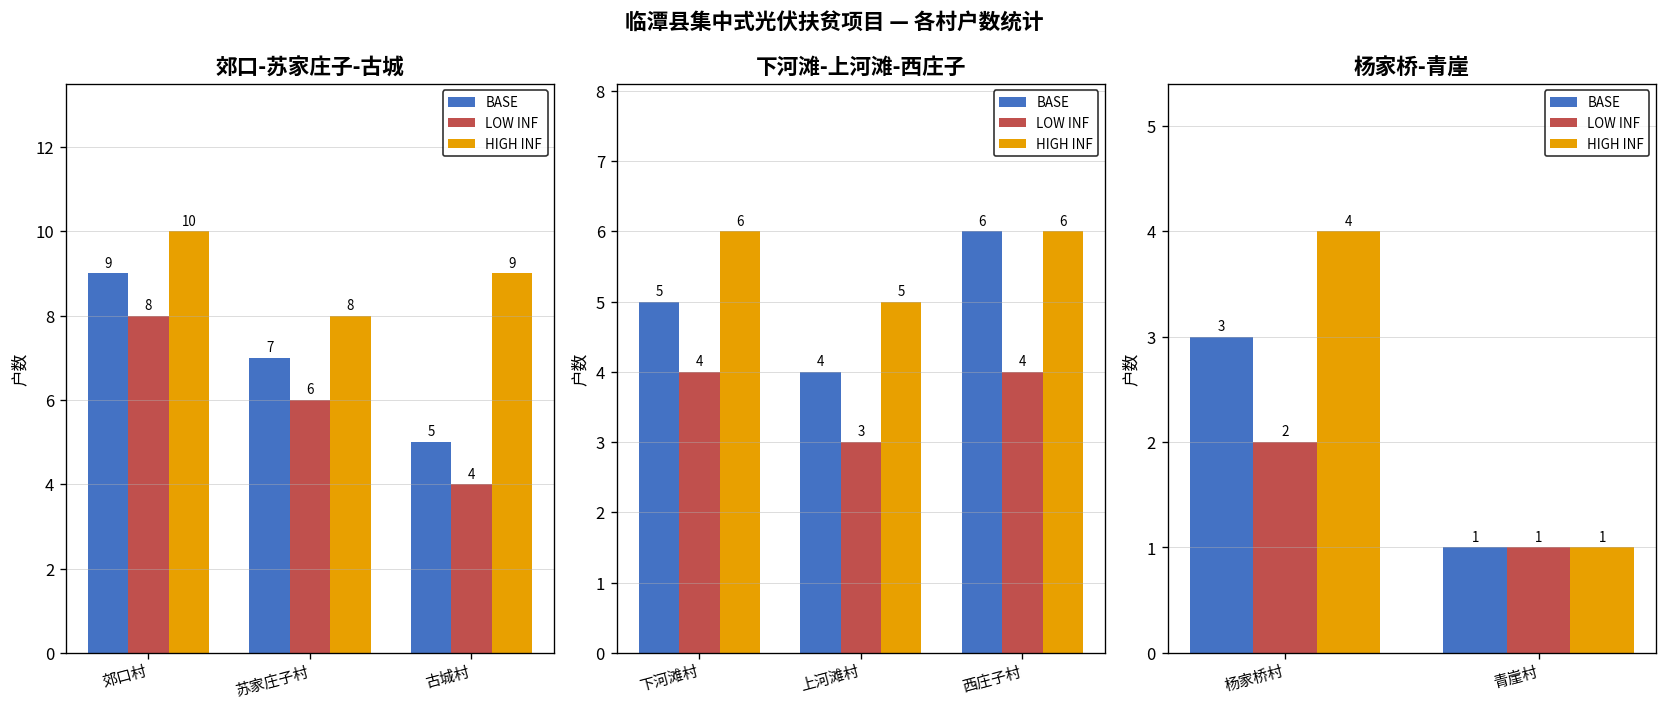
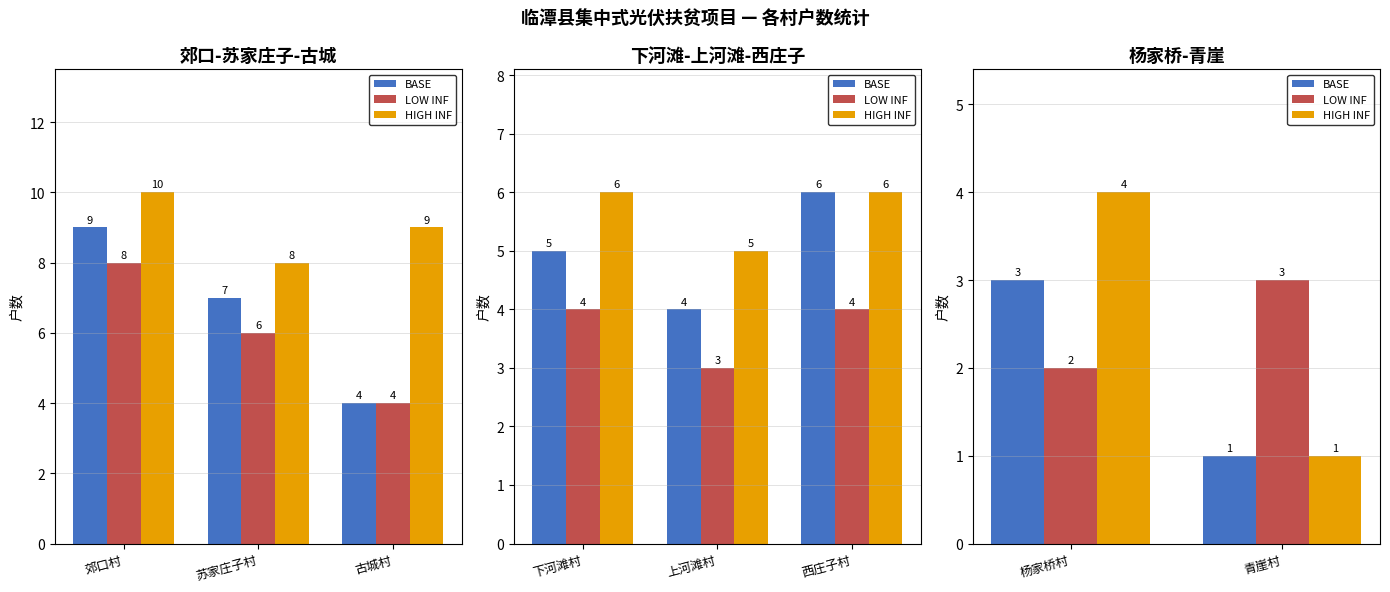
郊口-苏家庄子-古城, BASE, 古城村: 5 -> 4
杨家桥-青崖, LOW INF, 青崖村: 1 -> 3
